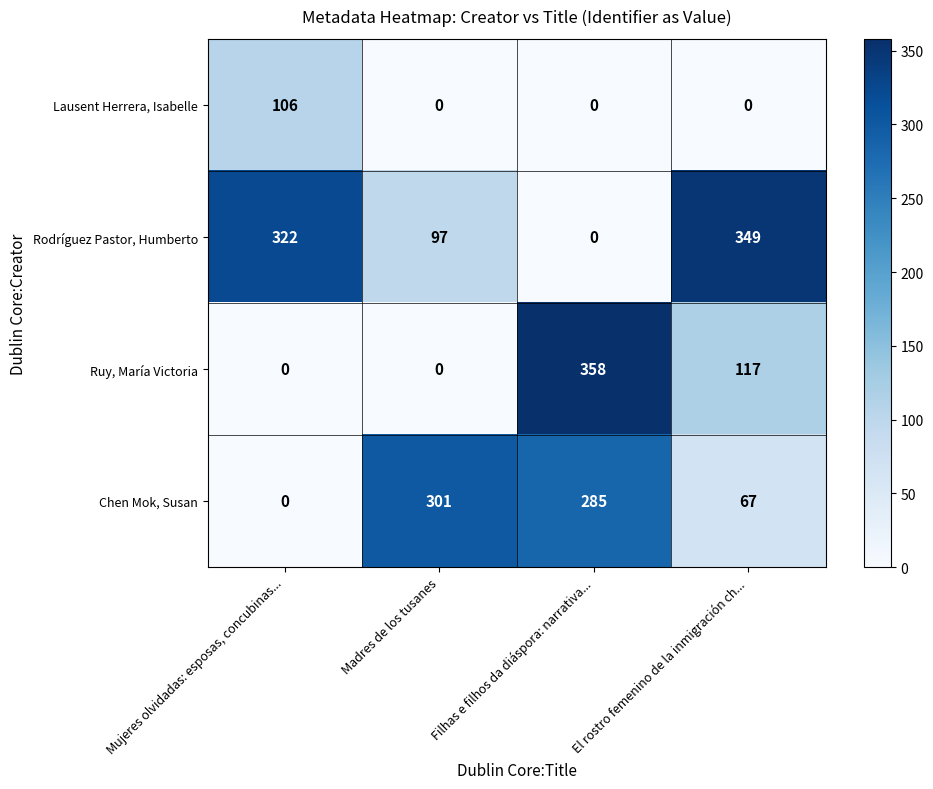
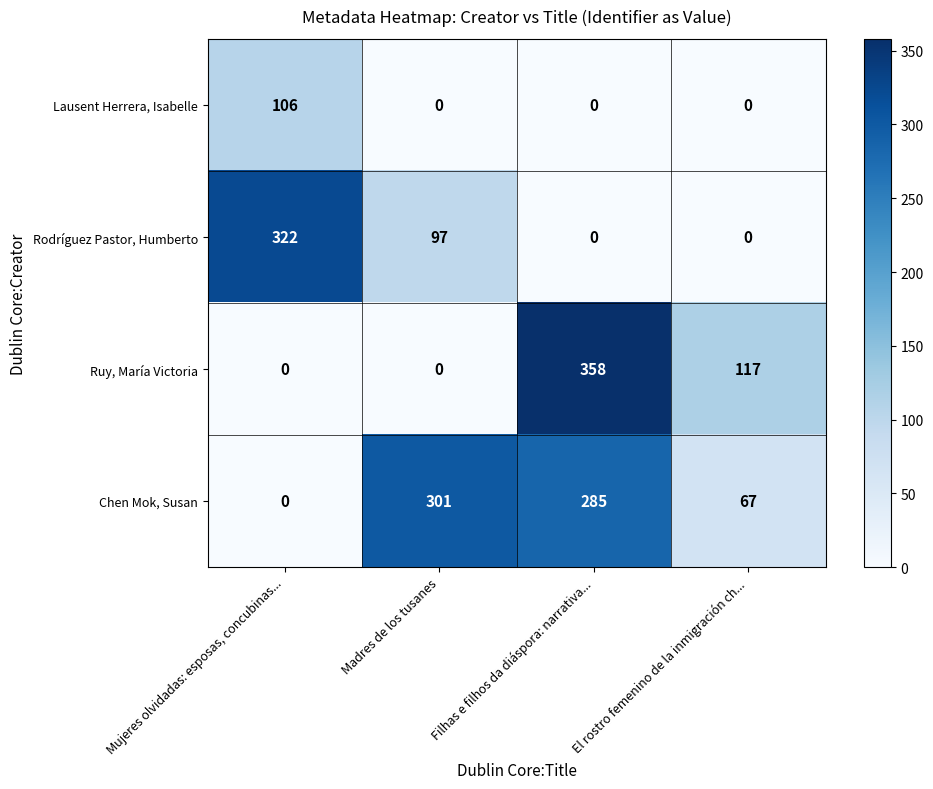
Rodríguez Pastor, Humberto, El rostro femenino de la inmigración ch...: 349 -> 0
